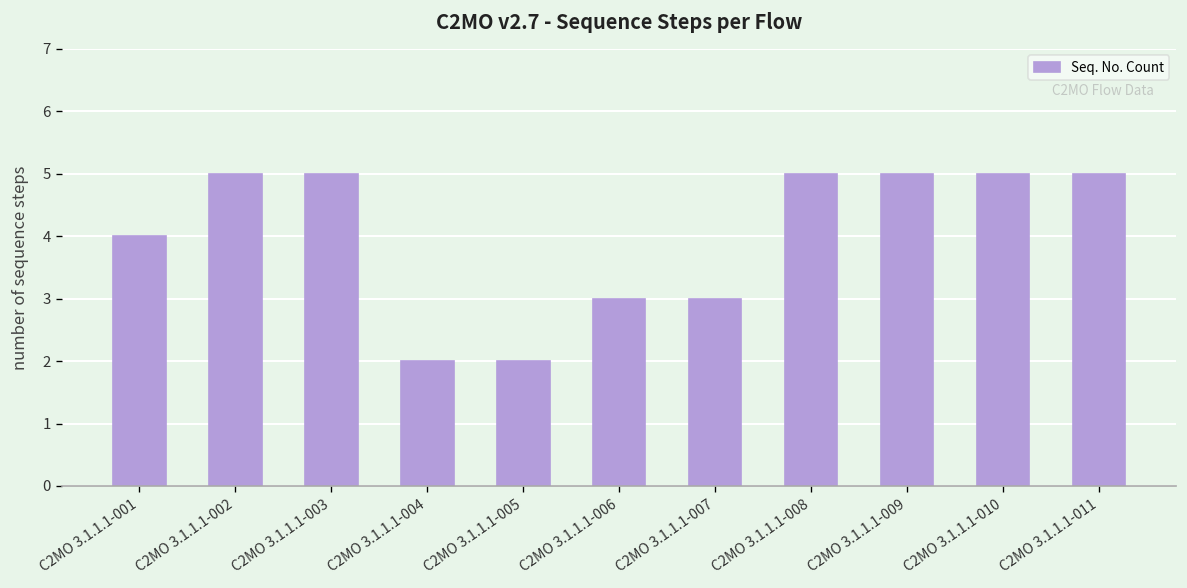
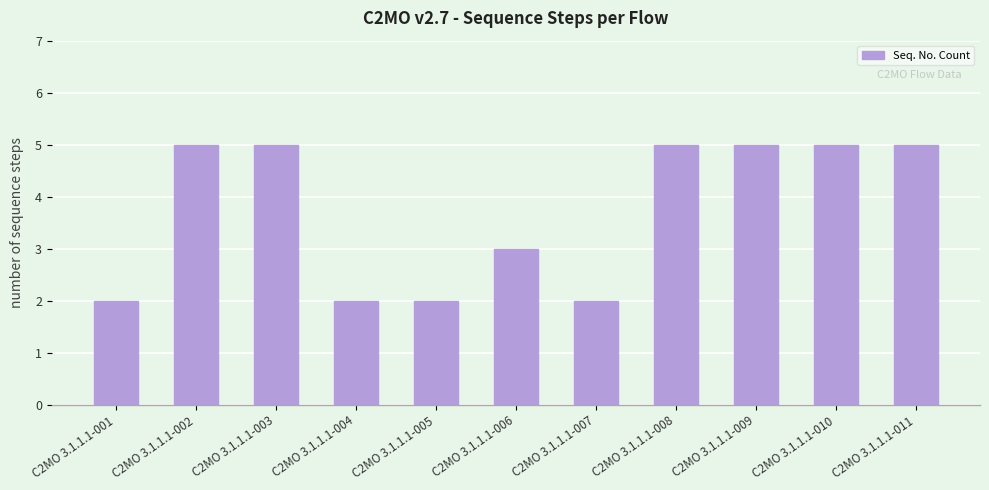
C2MO 3.1.1.1-001: 4 -> 2
C2MO 3.1.1.1-007: 3 -> 2
